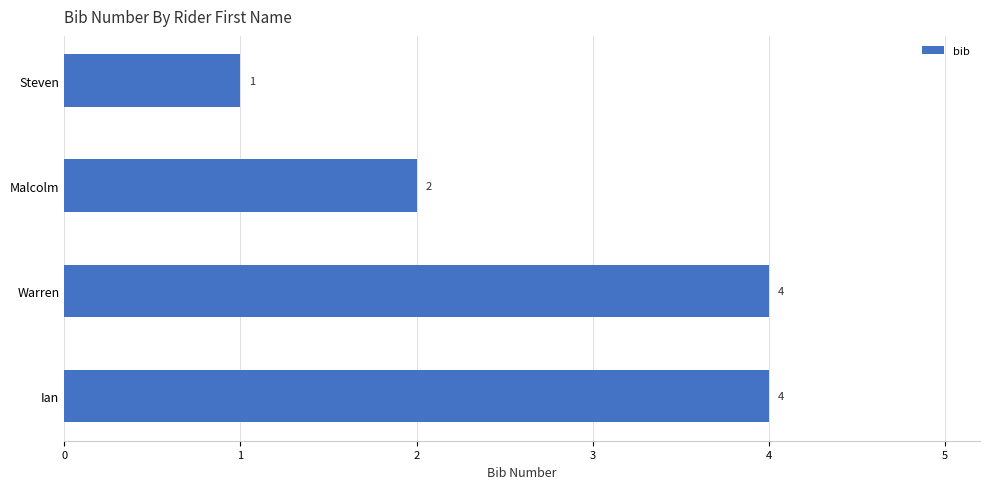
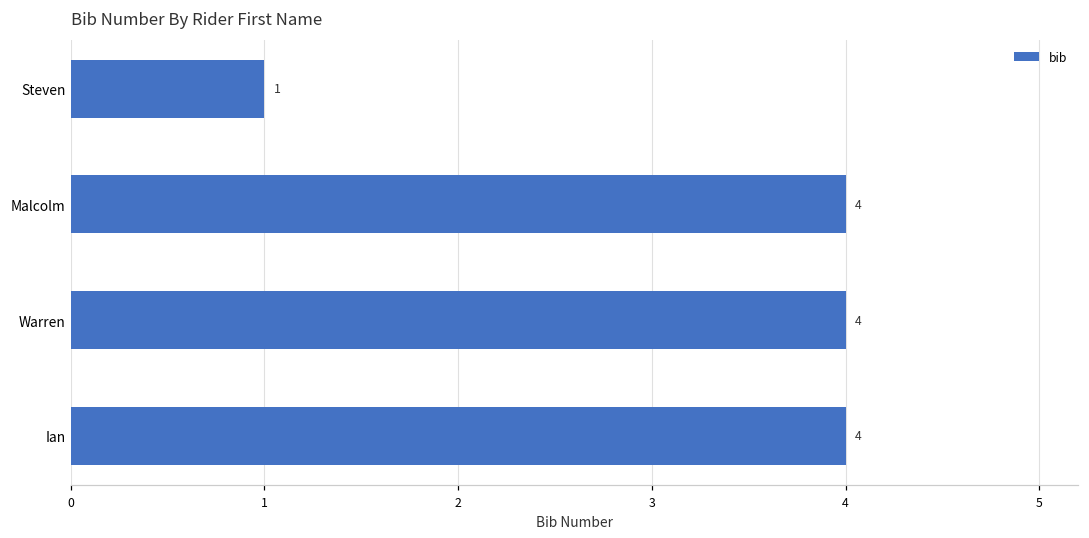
Malcolm: 2 -> 4
